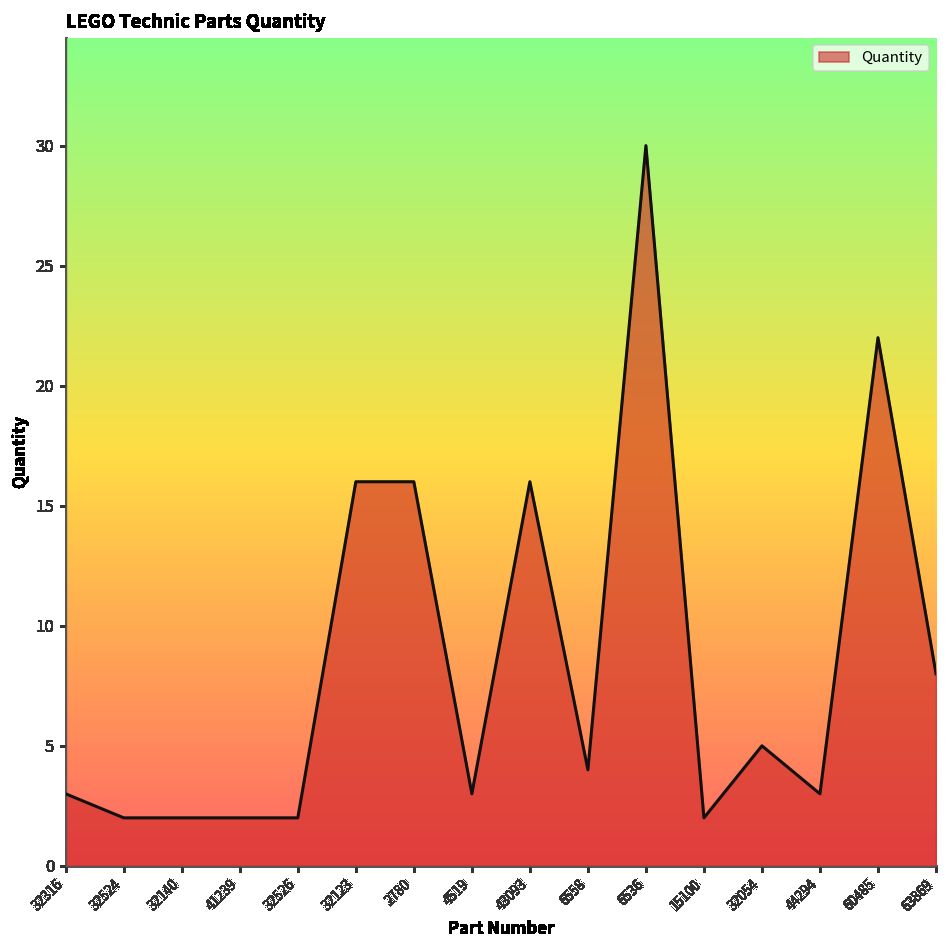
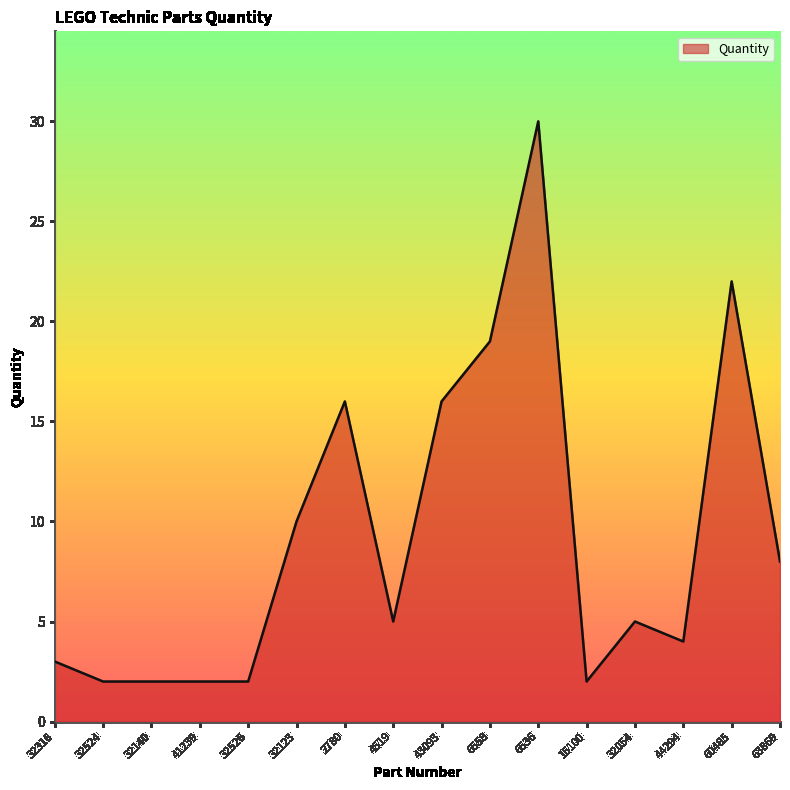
32123: 16 -> 10
4519: 3 -> 5
6558: 4 -> 19
44294: 3 -> 4
